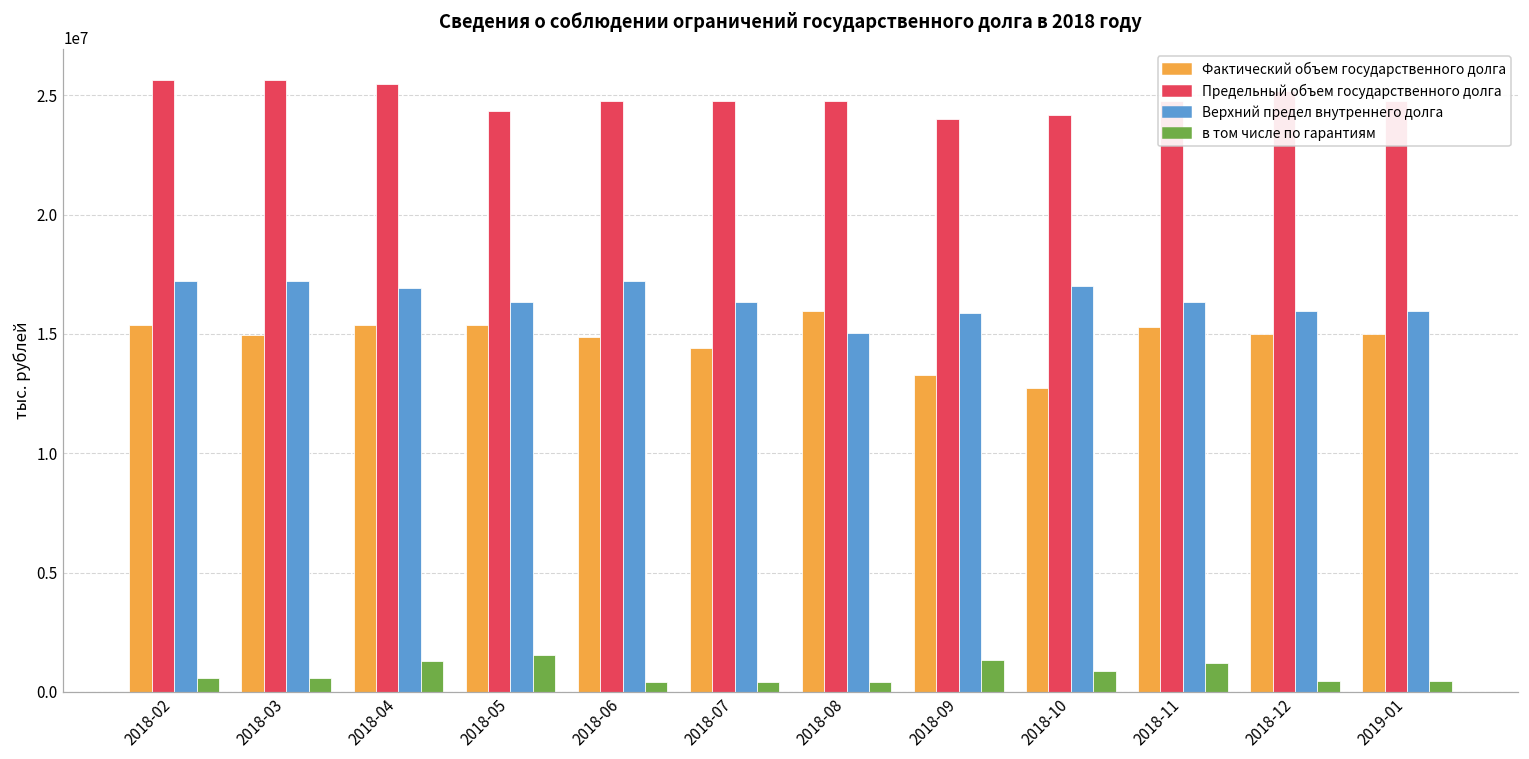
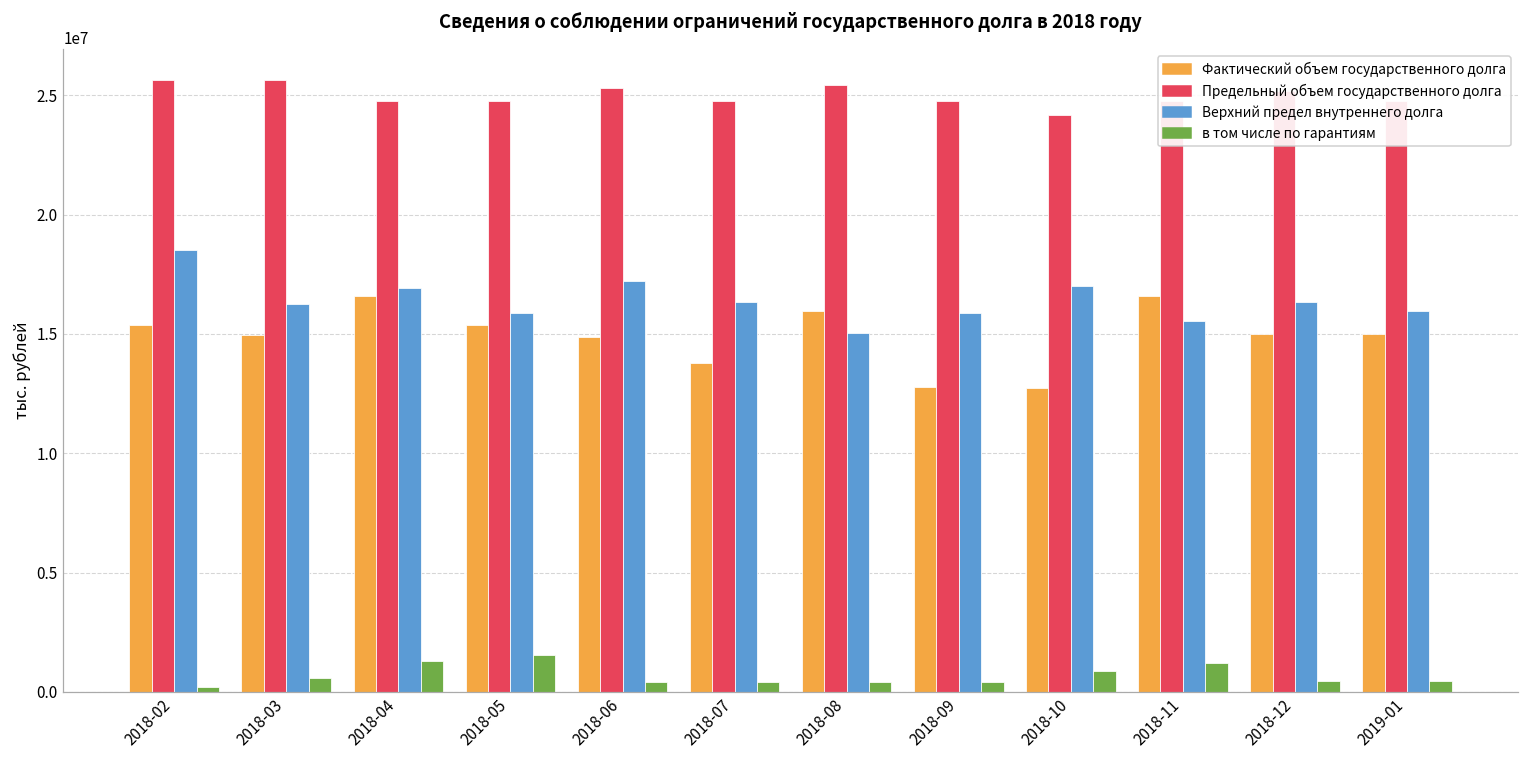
Верхний предел внутреннего долга, 2018-02: 17200000 -> 18500000
в том числе по гарантиям, 2018-02: 600000 -> 200000
Верхний предел внутреннего долга, 2018-03: 17200000 -> 16200000
Фактический объем государственного долга, 2018-04: 15400000 -> 16600000
Предельный объем государственного долга, 2018-04: 25500000 -> 24800000
Предельный объем государственного долга, 2018-05: 24300000 -> 24800000
Верхний предел внутреннего долга, 2018-05: 16300000 -> 15900000
Предельный объем государственного долга, 2018-06: 24800000 -> 25300000
Фактический объем государственного долга, 2018-07: 14400000 -> 13800000
Предельный объем государственного долга, 2018-08: 24800000 -> 25400000
Фактический объем государственного долга, 2018-09: 13300000 -> 12800000
Предельный объем государственного долга, 2018-09: 24000000 -> 24800000
в том числе по гарантиям, 2018-09: 1300000 -> 400000
Фактический объем государственного долга, 2018-11: 15300000 -> 16600000
Верхний предел внутреннего долга, 2018-11: 16300000 -> 15500000
Верхний предел внутреннего долга, 2018-12: 15900000 -> 16300000
